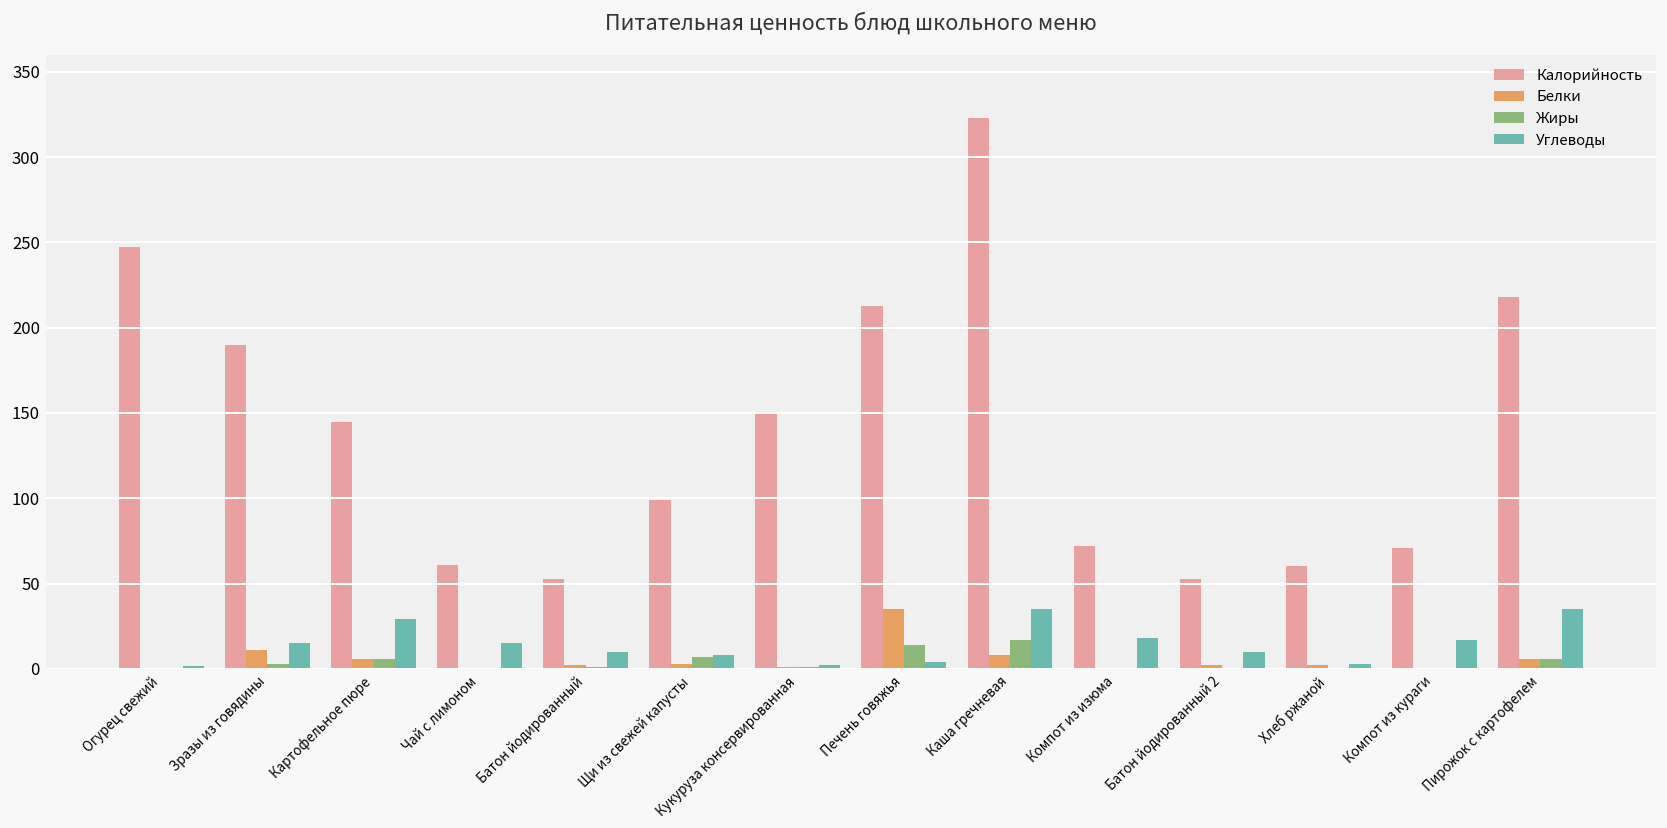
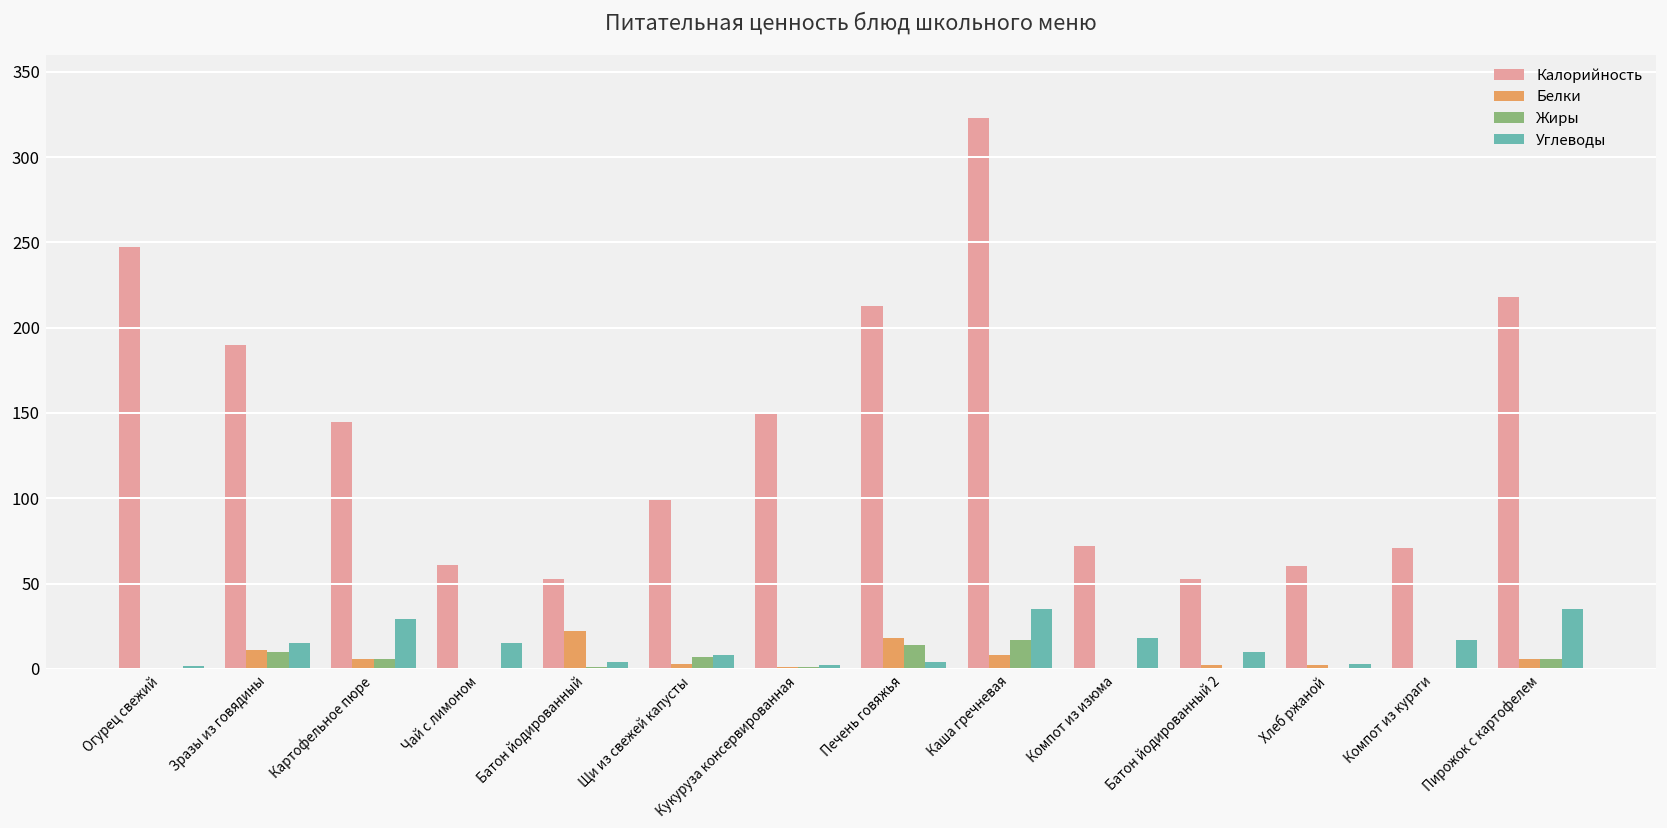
Жиры, Зразы из говядины: 3 -> 10
Белки, Батон йодированный: 2 -> 22
Углеводы, Батон йодированный: 10 -> 4
Белки, Печень говяжья: 35 -> 18
